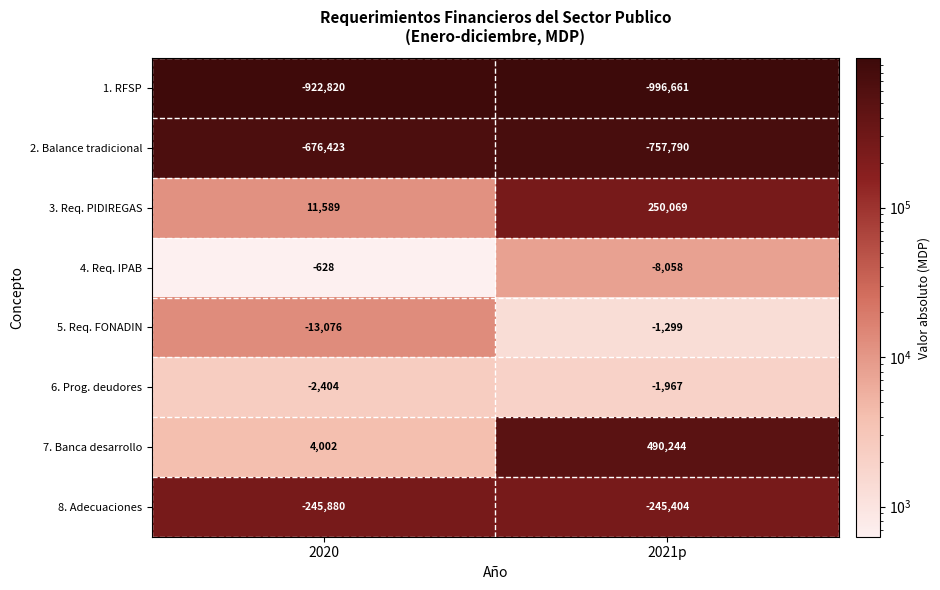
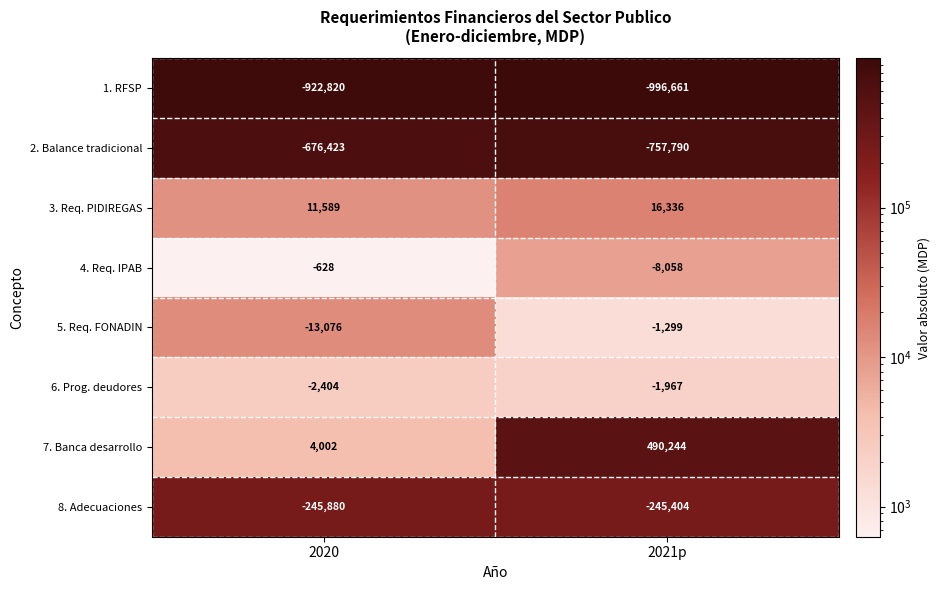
3. Req. PIDIREGAS, 2021p: 250,069 -> 16,336
